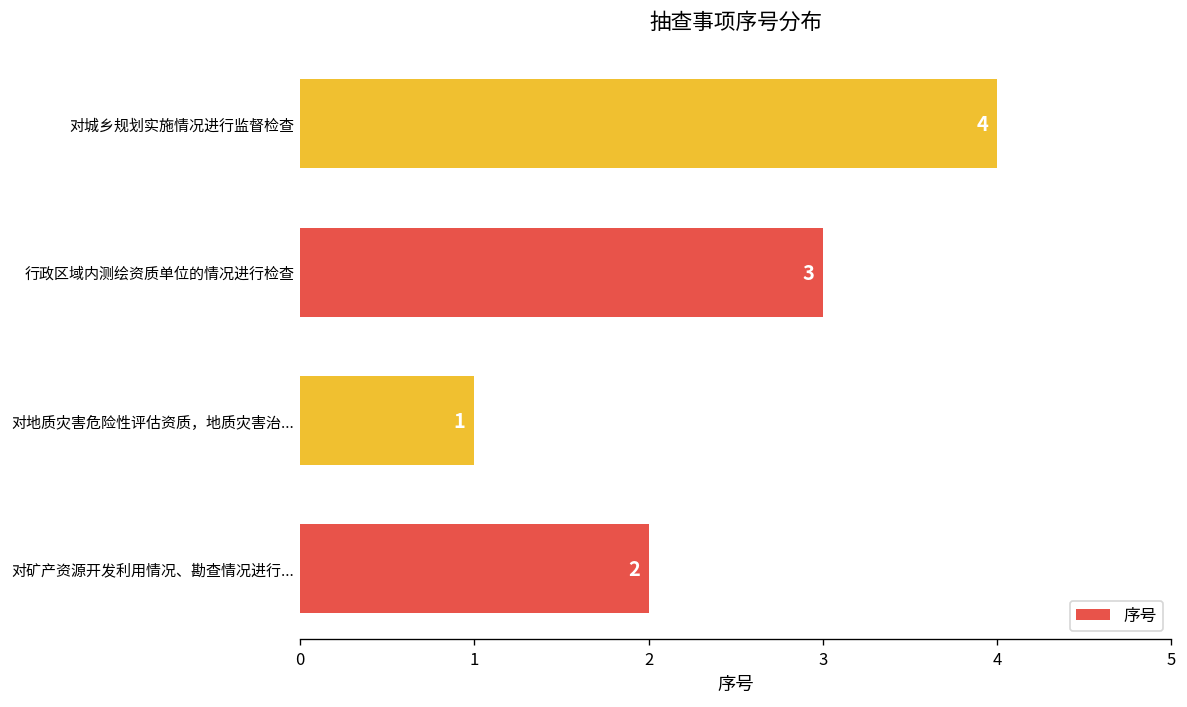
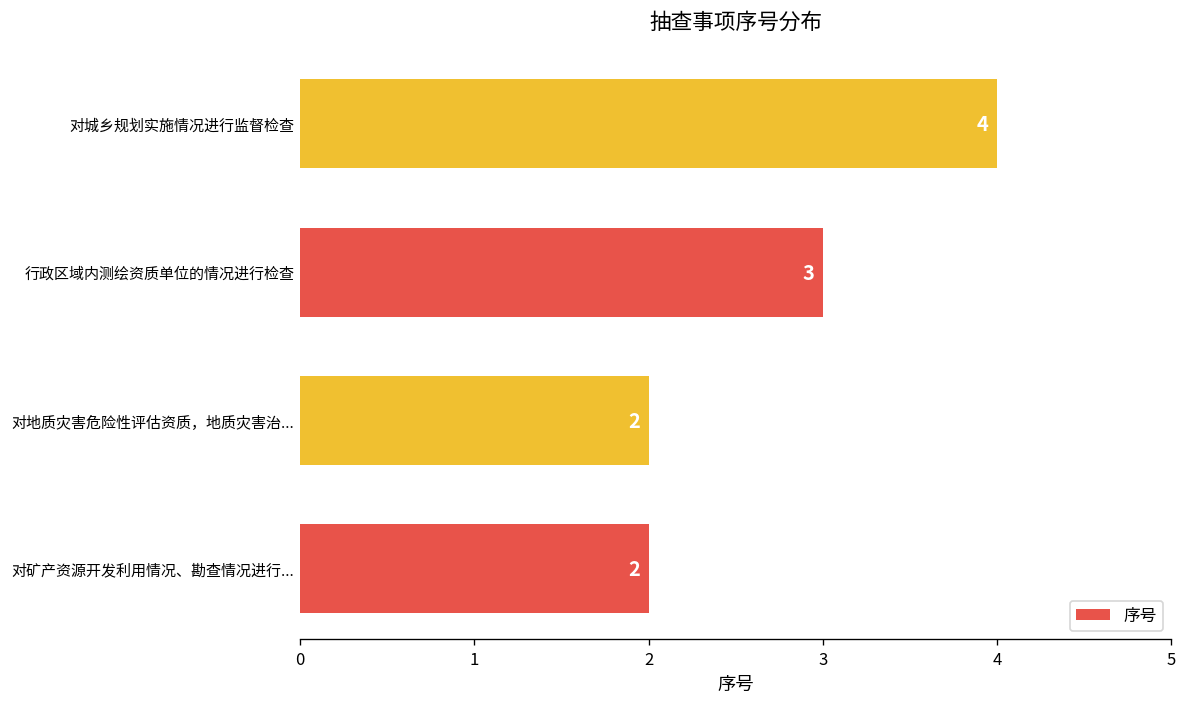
对地质灾害危险性评估资质，地质灾害治...: 1 -> 2
